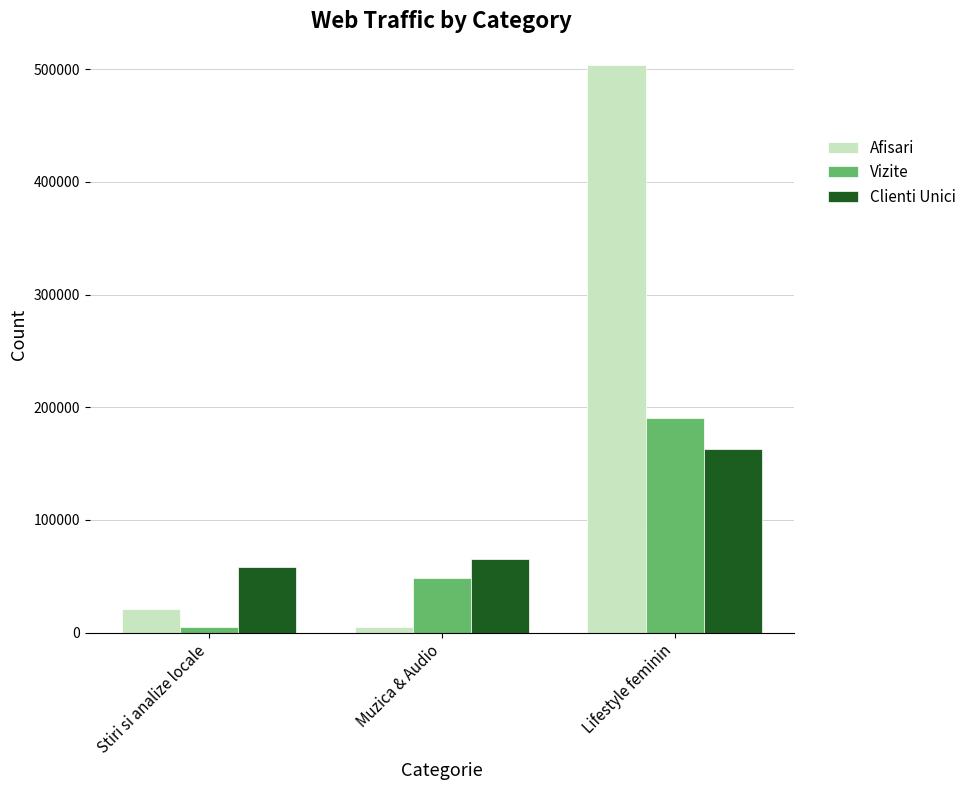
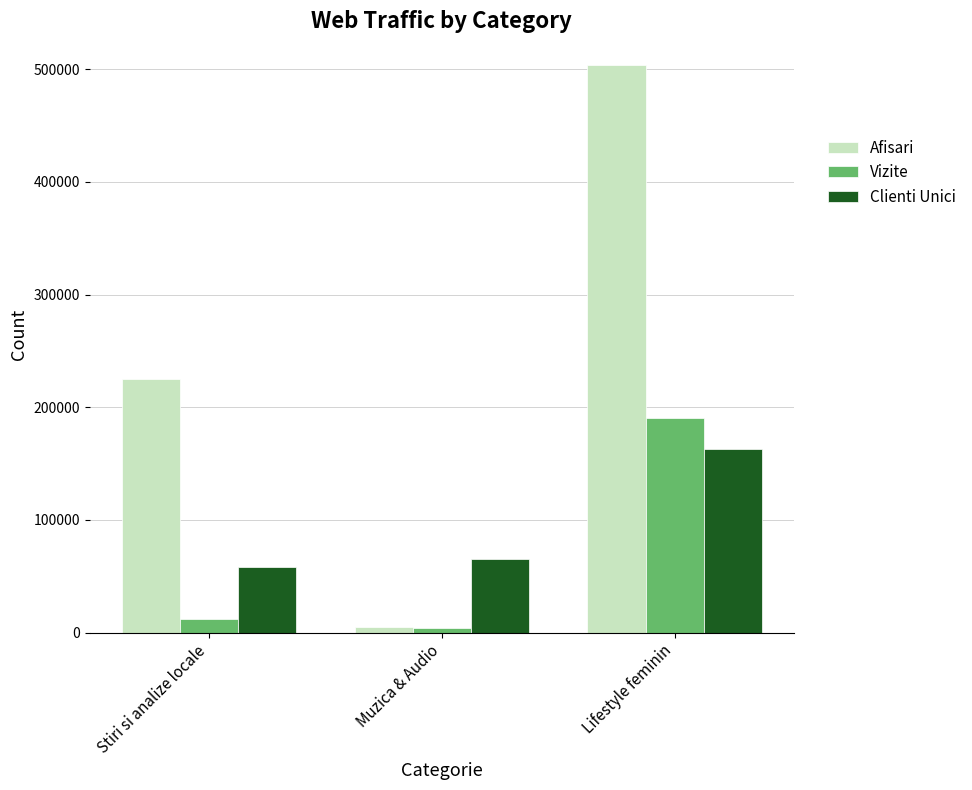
Afisari, Stiri si analize locale: 21000 -> 225000
Vizite, Stiri si analize locale: 5000 -> 12000
Vizite, Muzica & Audio: 48000 -> 4000
